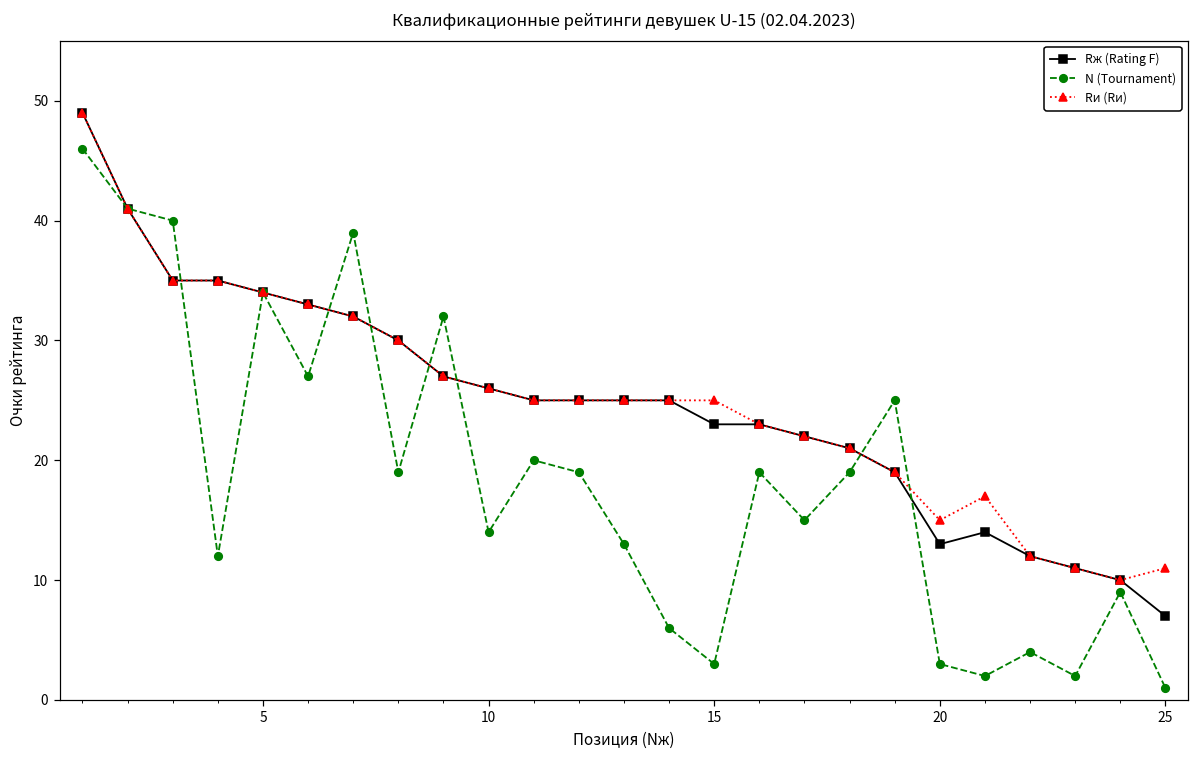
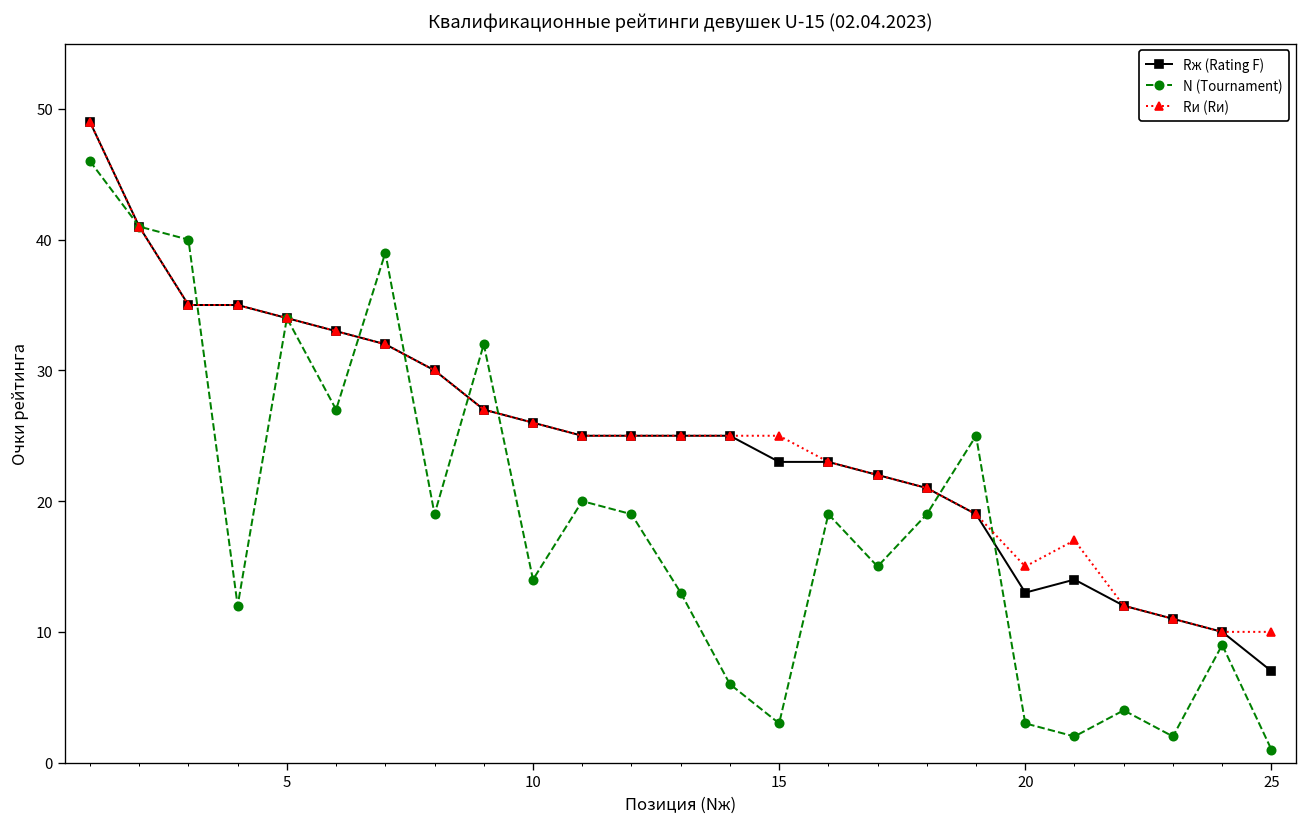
Rи (Rи), 25: 11 -> 10
